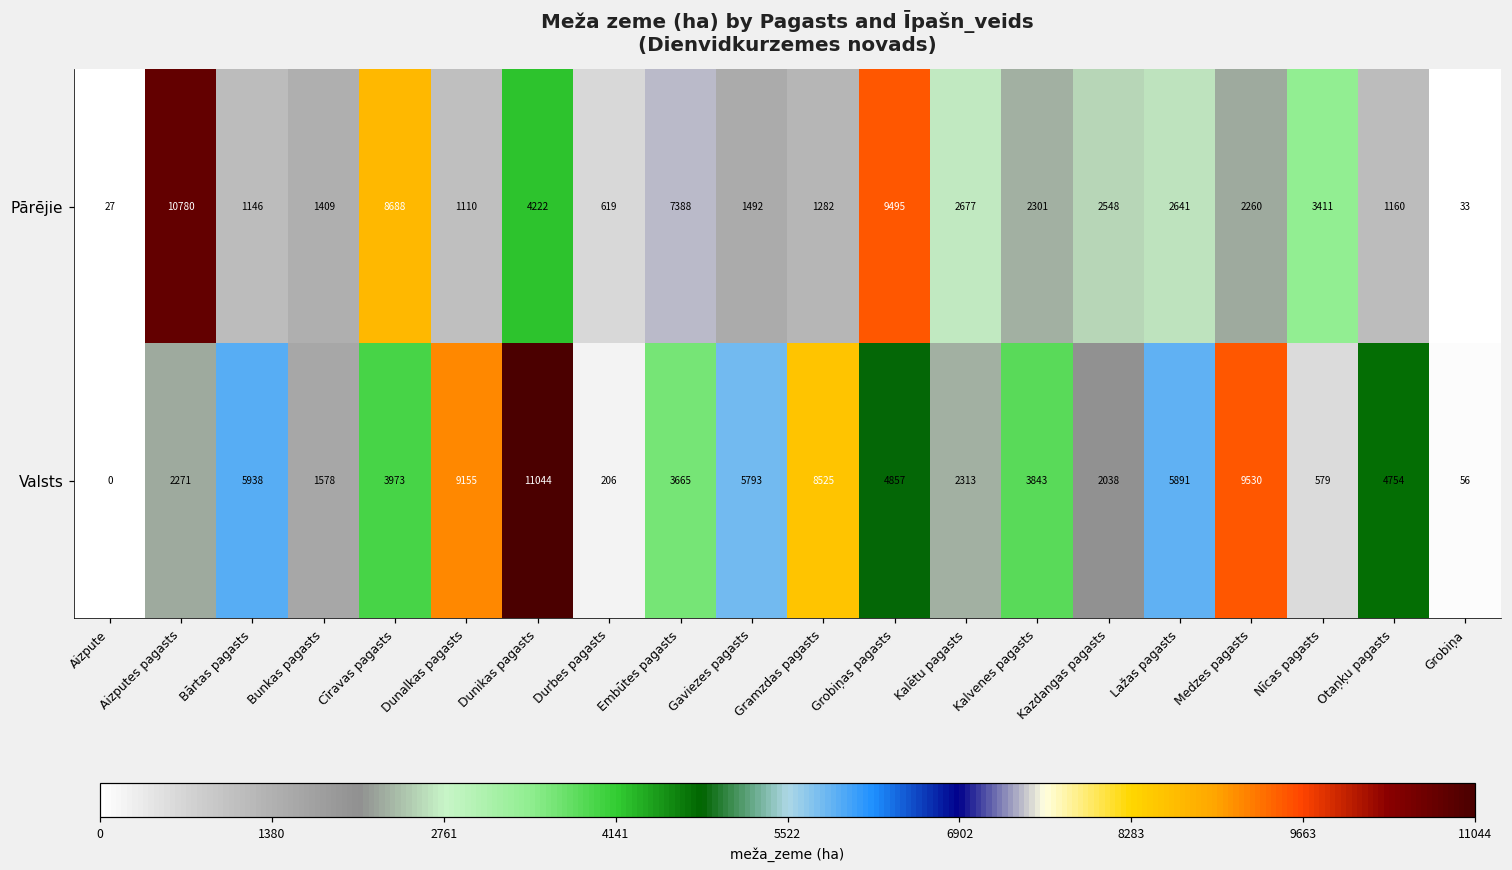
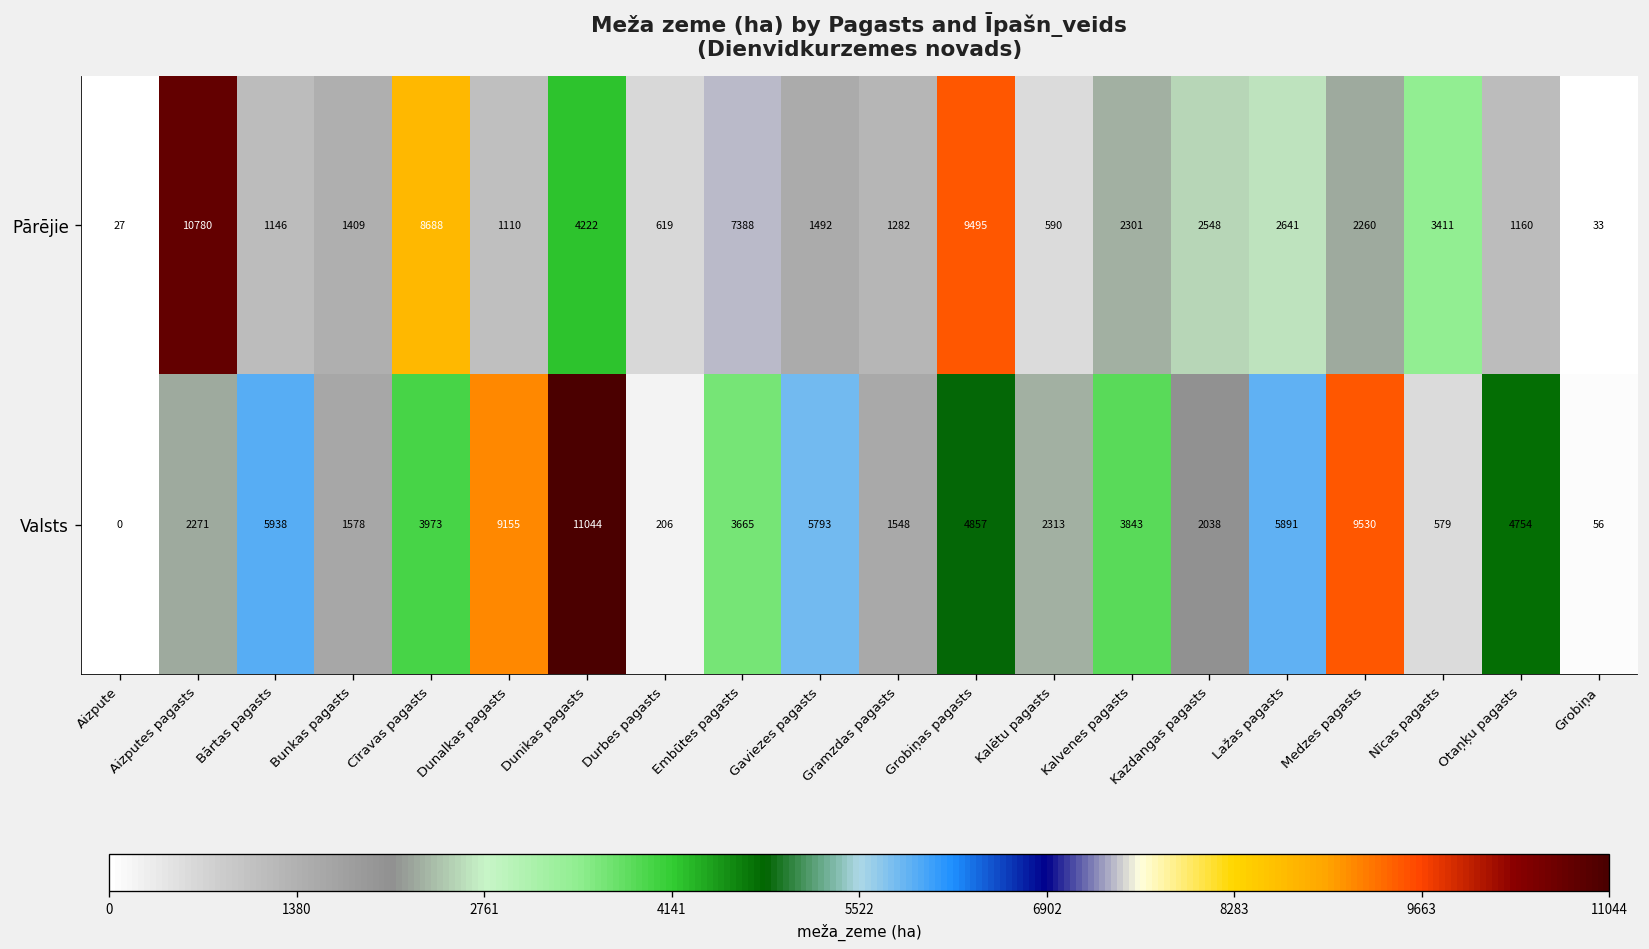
Pārējie, Kalētu pagasts: 2677 -> 590
Valsts, Gramzdas pagasts: 8525 -> 1548
